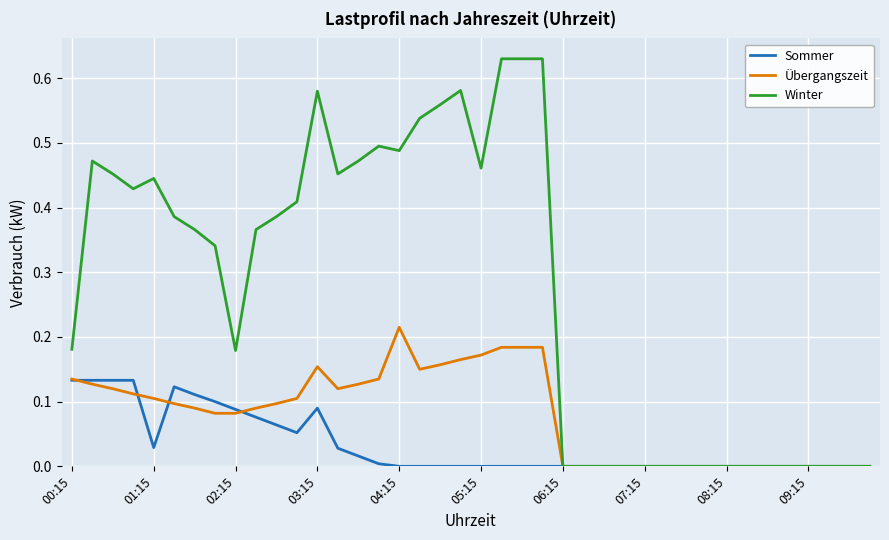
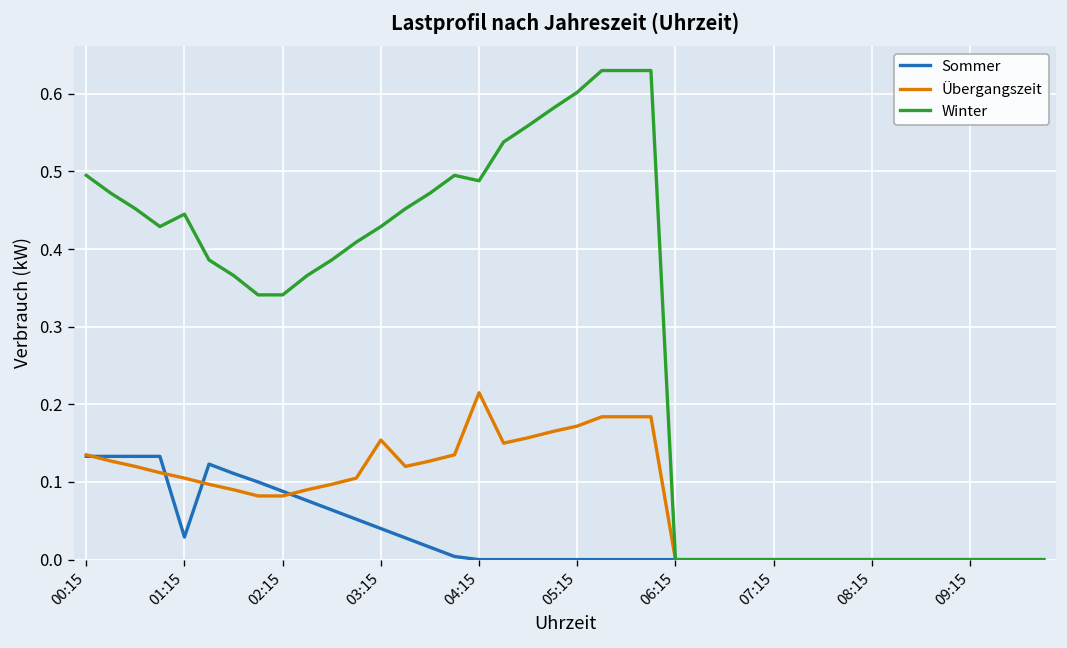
Winter, 00:15: 0.18 -> 0.50
Winter, 02:15: 0.18 -> 0.34
Sommer, 03:15: 0.09 -> 0.04
Winter, 03:15: 0.58 -> 0.43
Winter, 05:15: 0.46 -> 0.60
